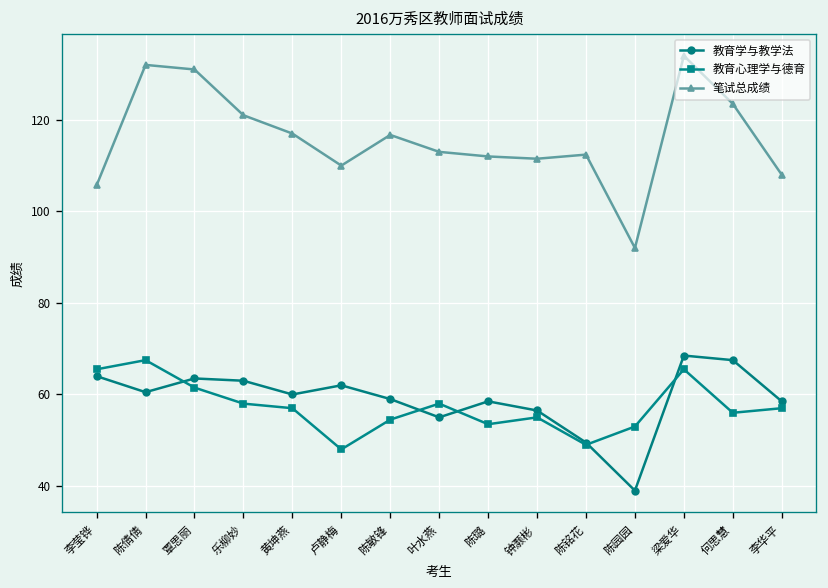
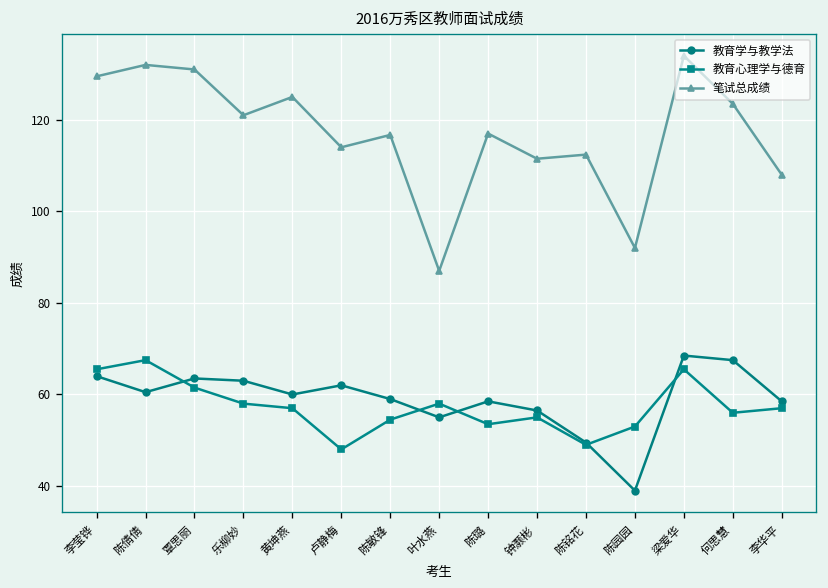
笔试总成绩, 李莹铧: 106 -> 130
笔试总成绩, 黄坤燕: 117 -> 125
笔试总成绩, 卢静梅: 110 -> 114
笔试总成绩, 叶水燕: 113 -> 87
笔试总成绩, 陈璐: 112 -> 117
